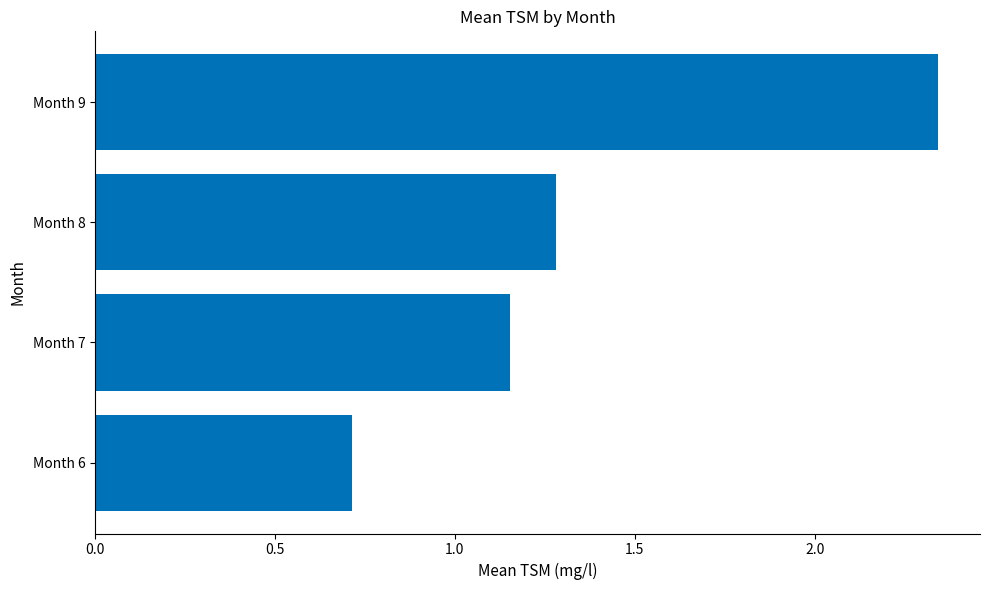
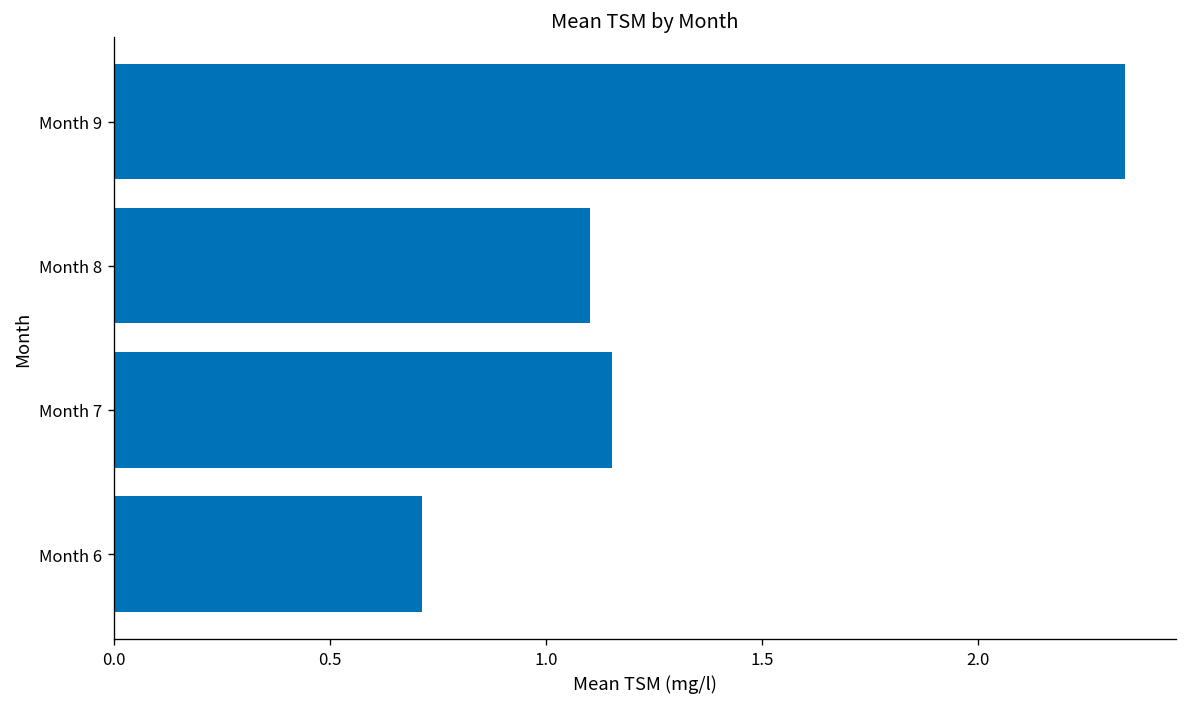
Month 8: 1.28 -> 1.10
